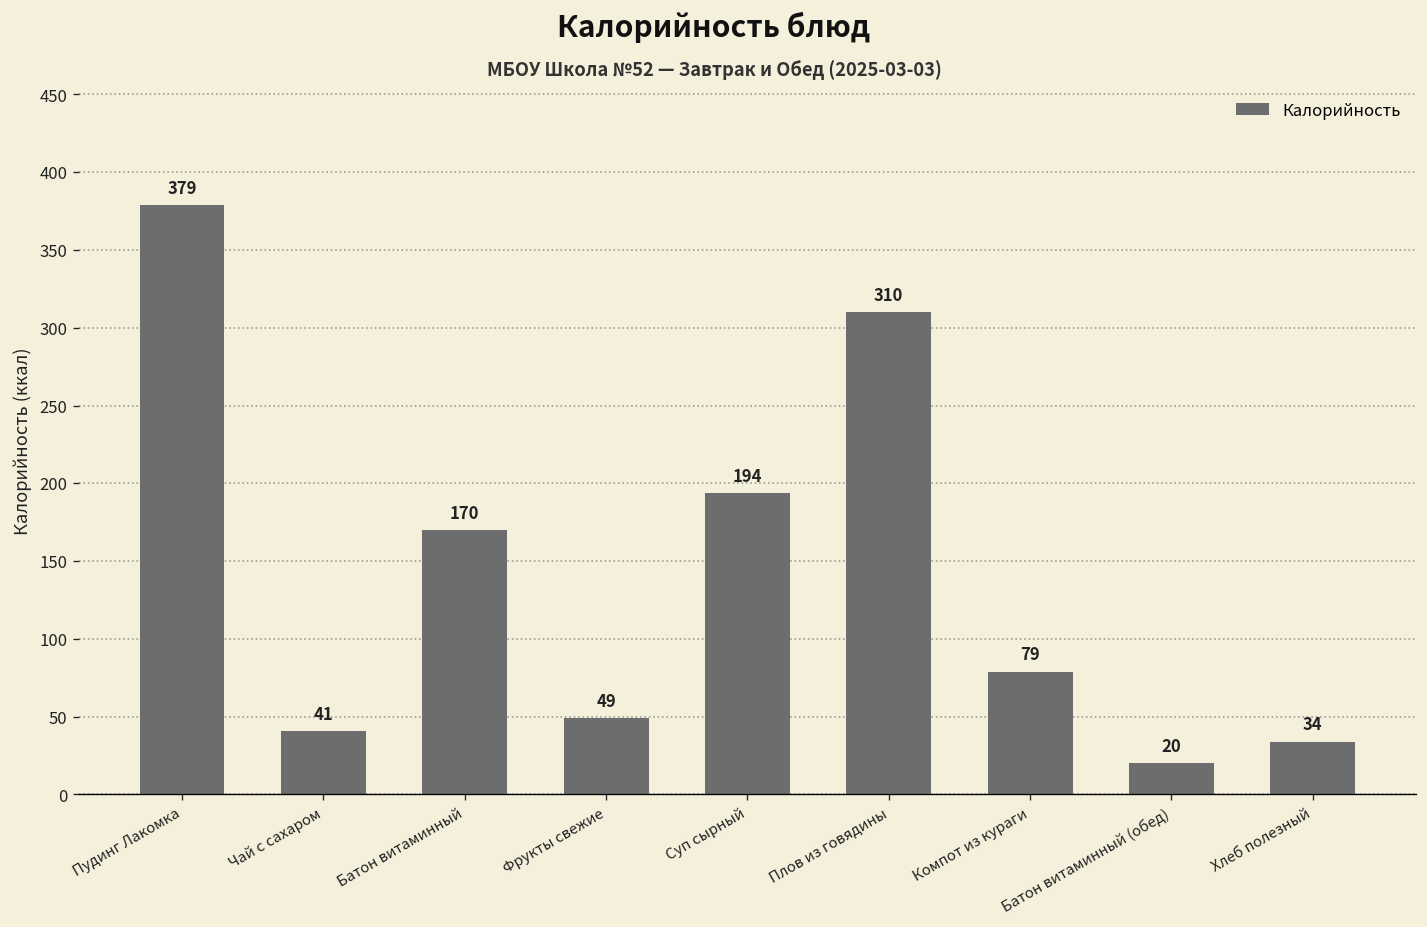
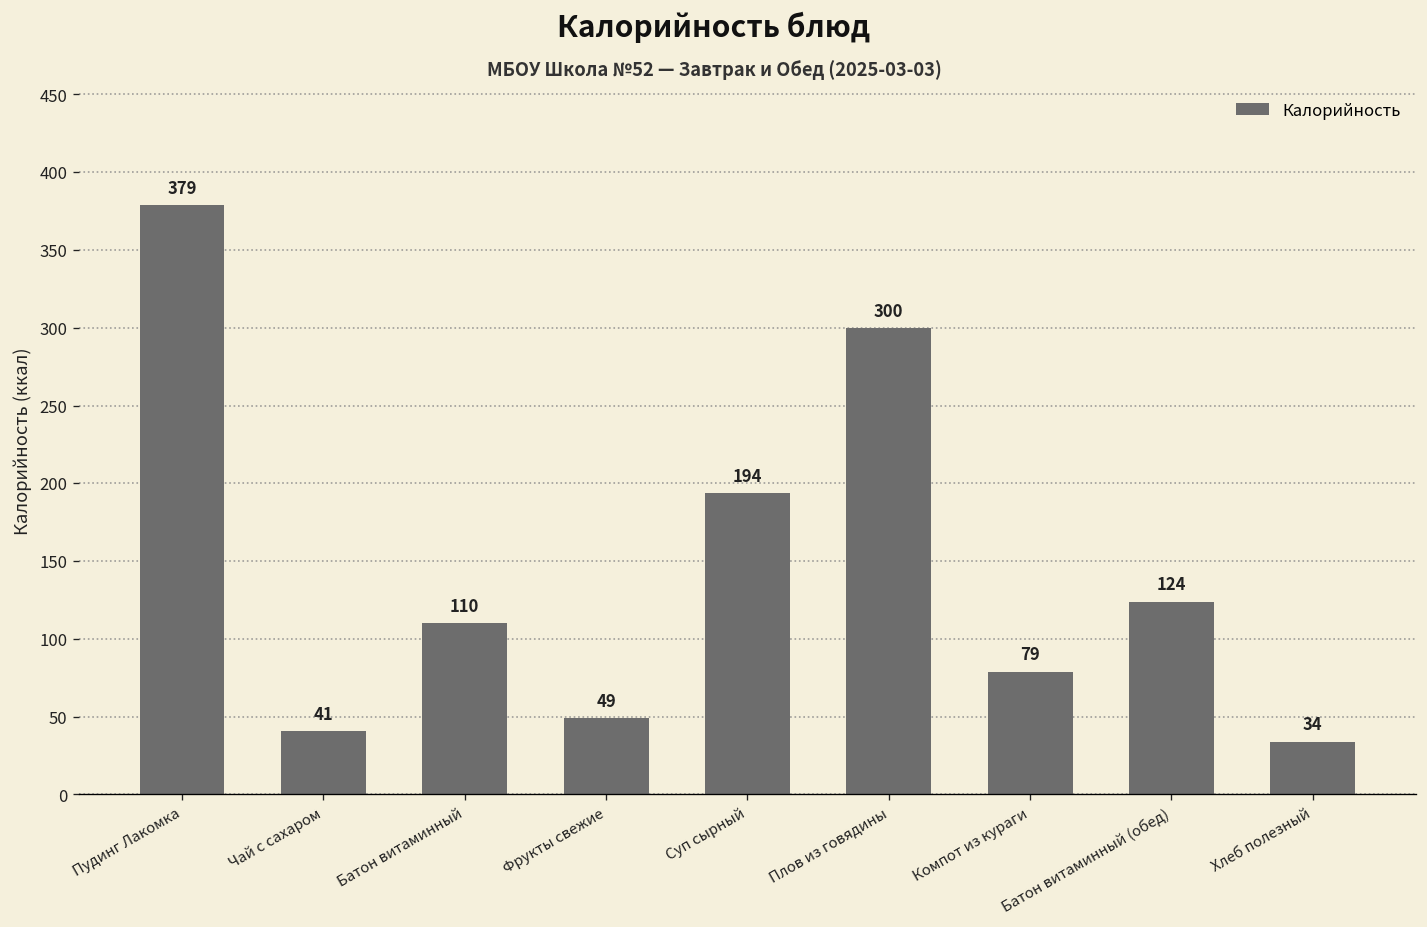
Батон витаминный: 170 -> 110
Плов из говядины: 310 -> 300
Батон витаминный (обед): 20 -> 124
